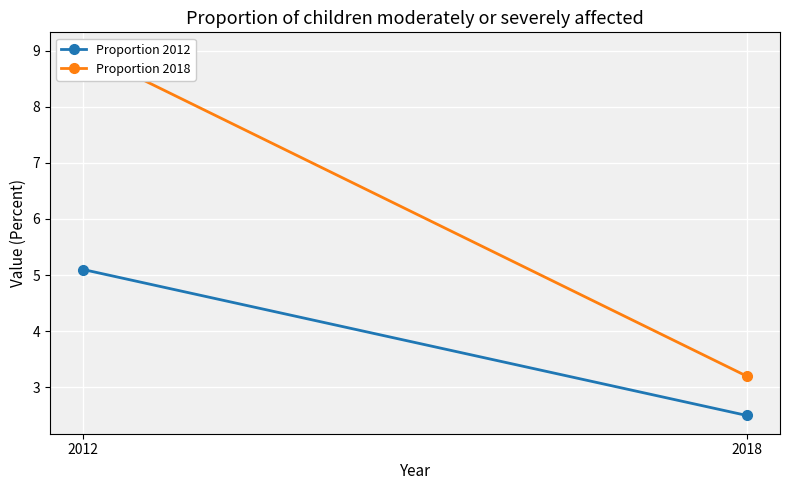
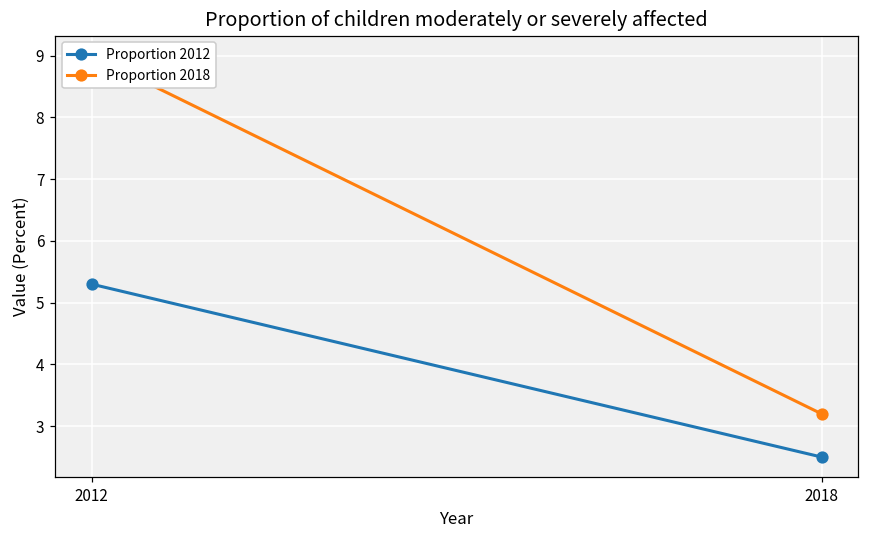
Proportion 2012, 2012: 5.1 -> 5.3
